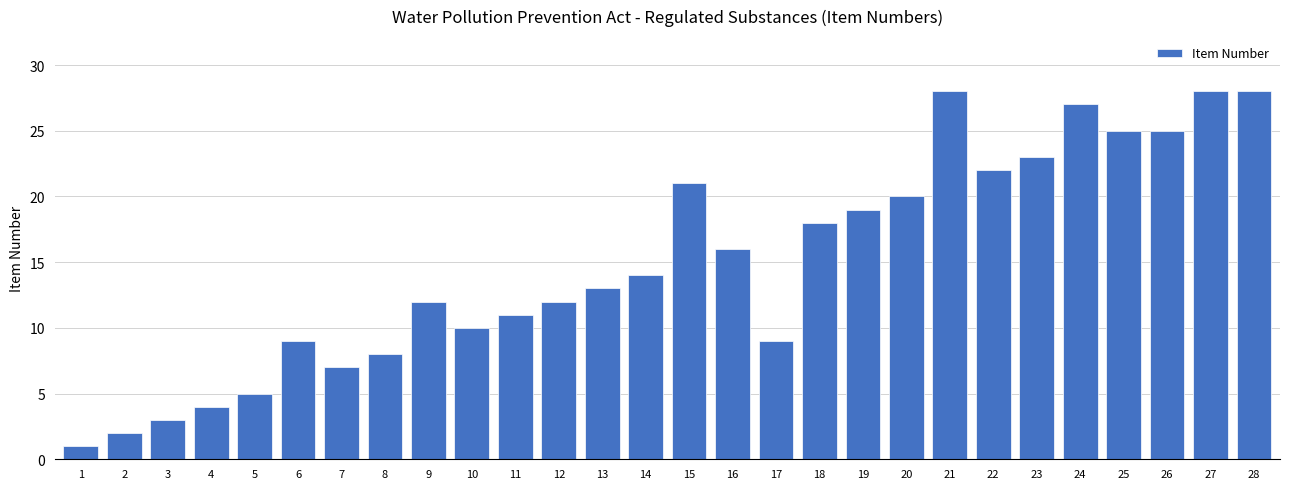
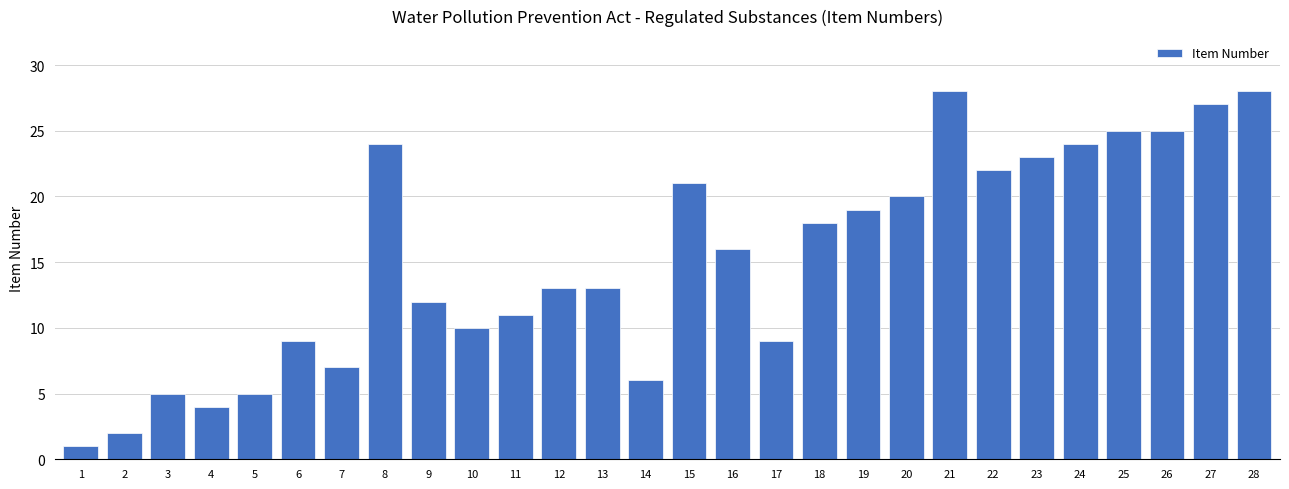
3: 3 -> 5
8: 8 -> 24
12: 12 -> 13
14: 14 -> 6
24: 27 -> 24
27: 28 -> 27
